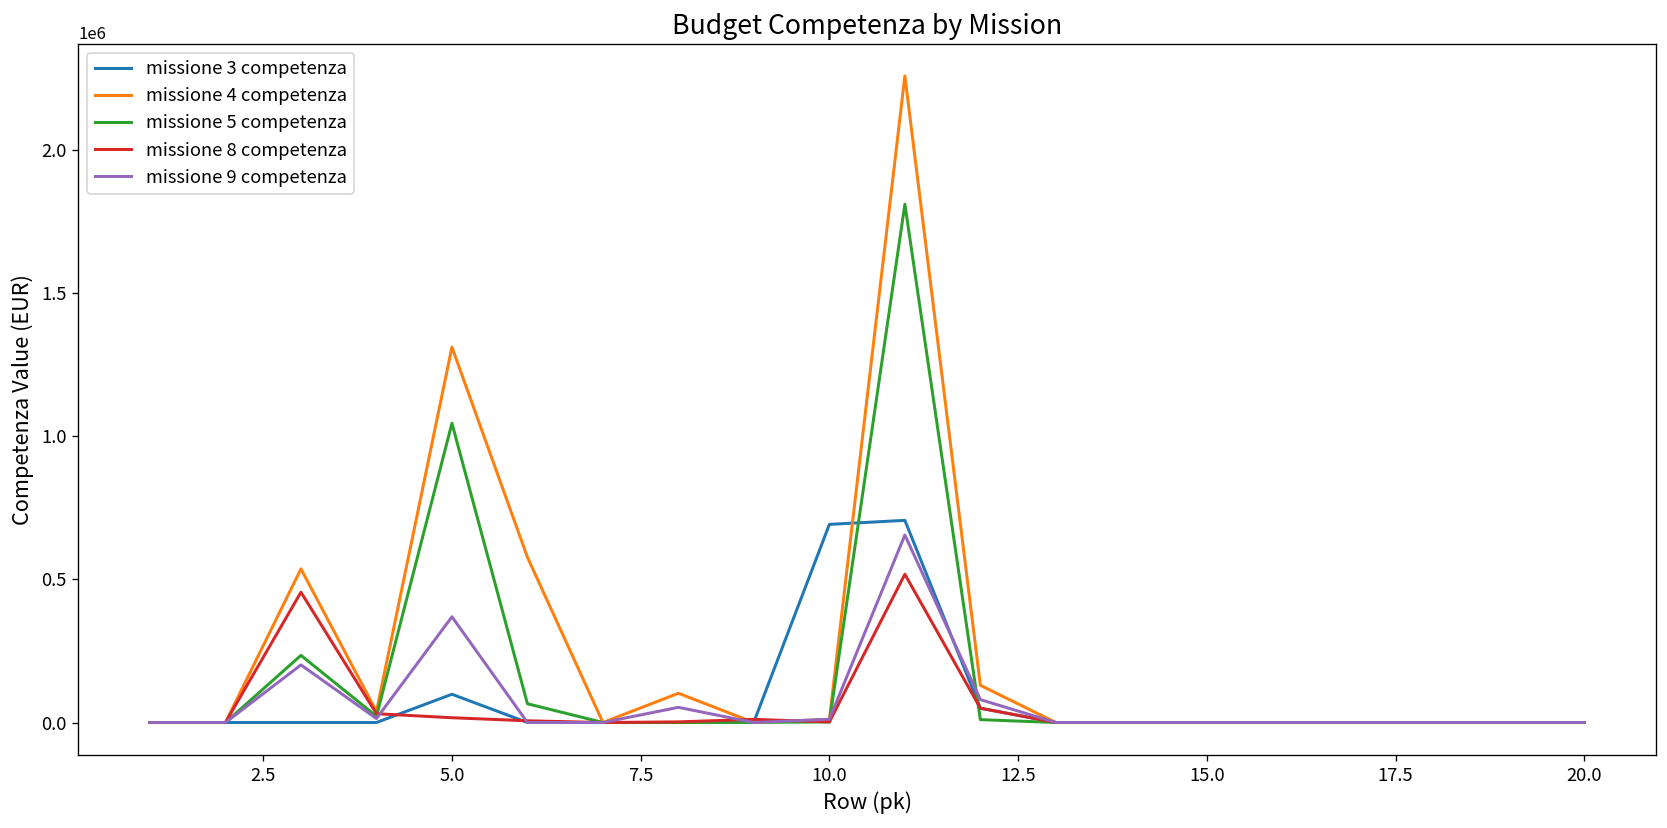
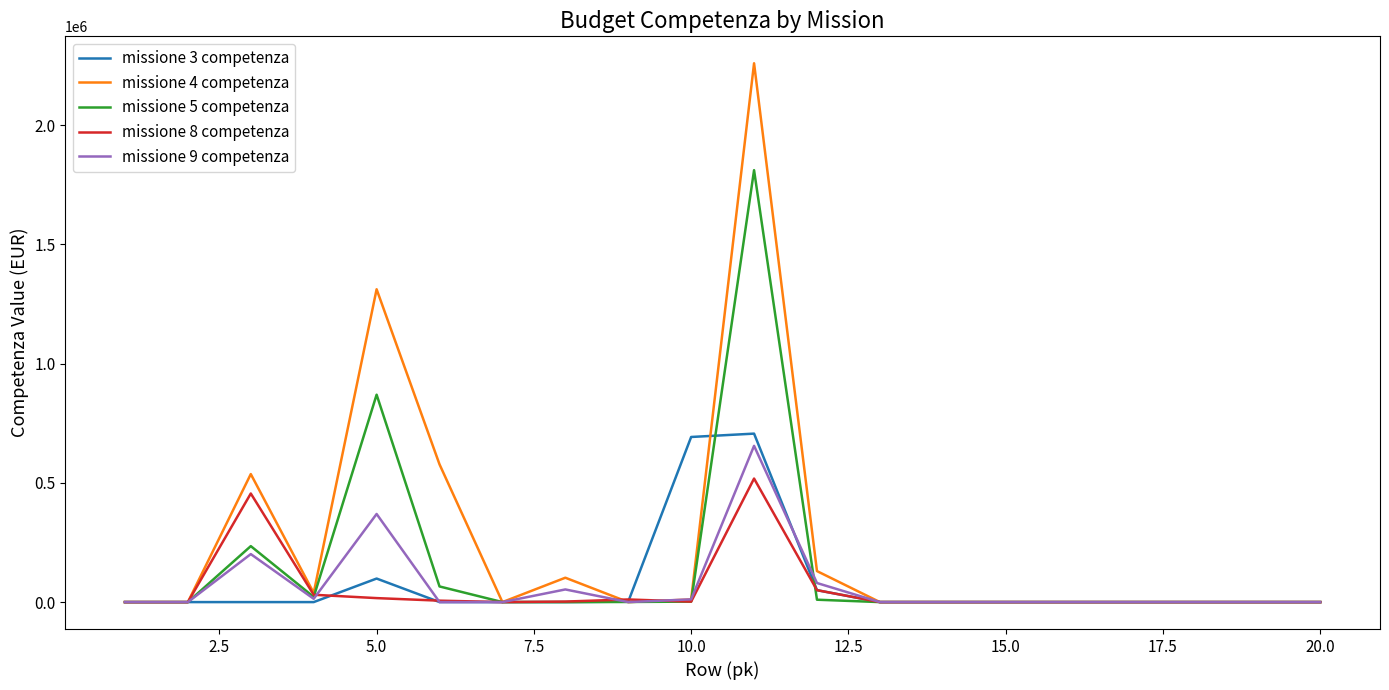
missione 5 competenza, 5.0: 1050000 -> 870000
